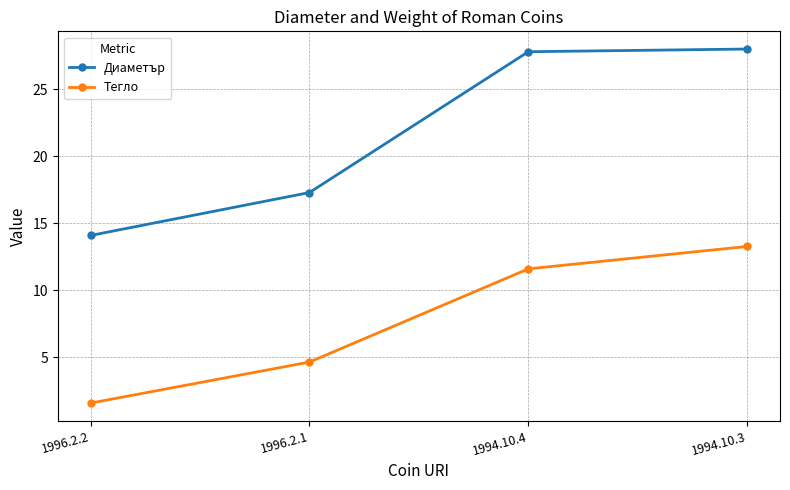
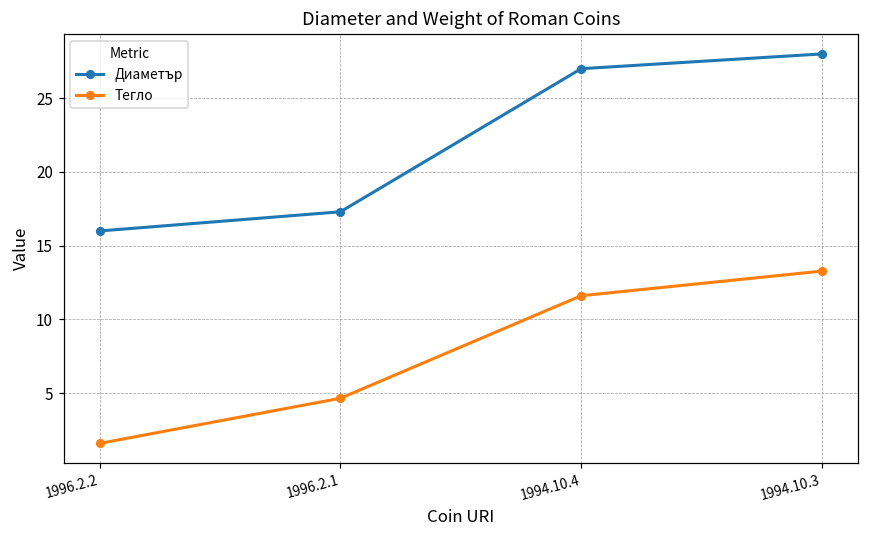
Диаметър, 1996.2.2: 14.1 -> 16.0
Диаметър, 1994.10.4: 27.8 -> 27.0
